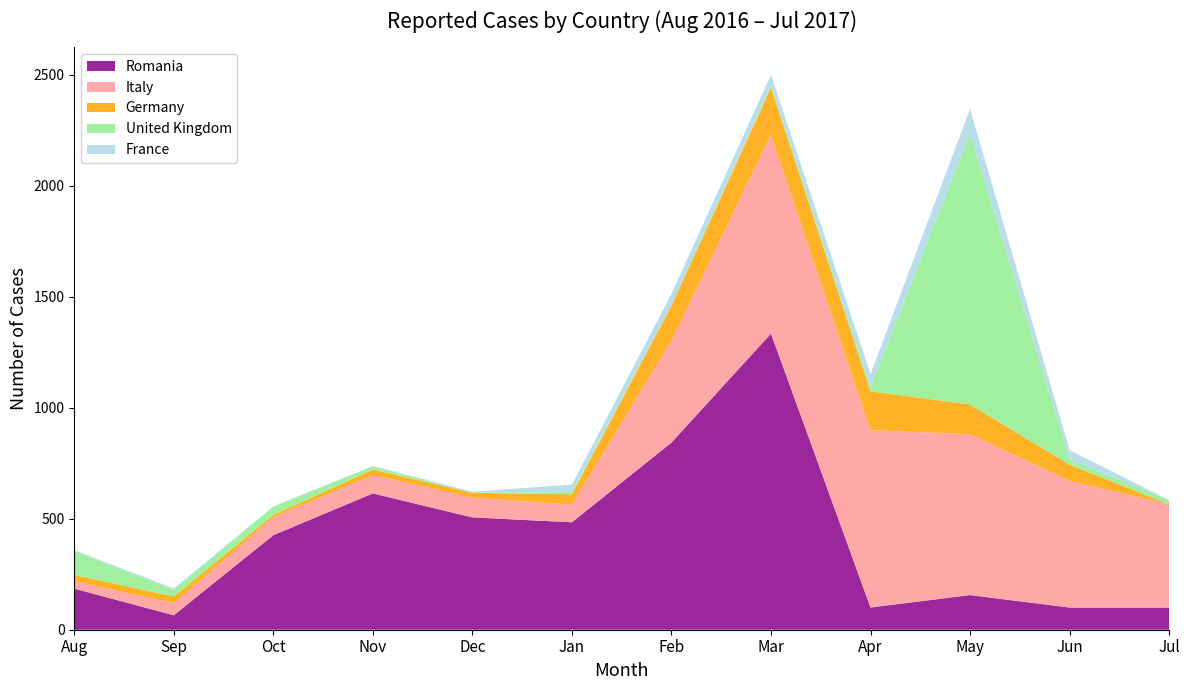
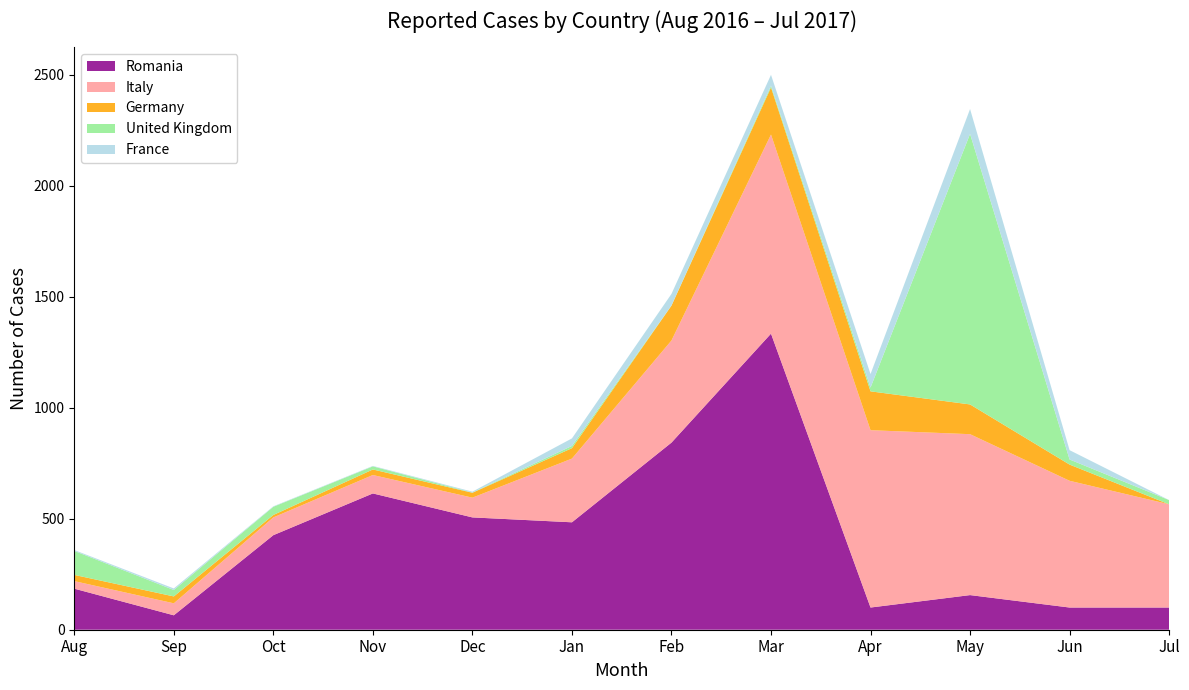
Italy, Jan: 80 -> 290
